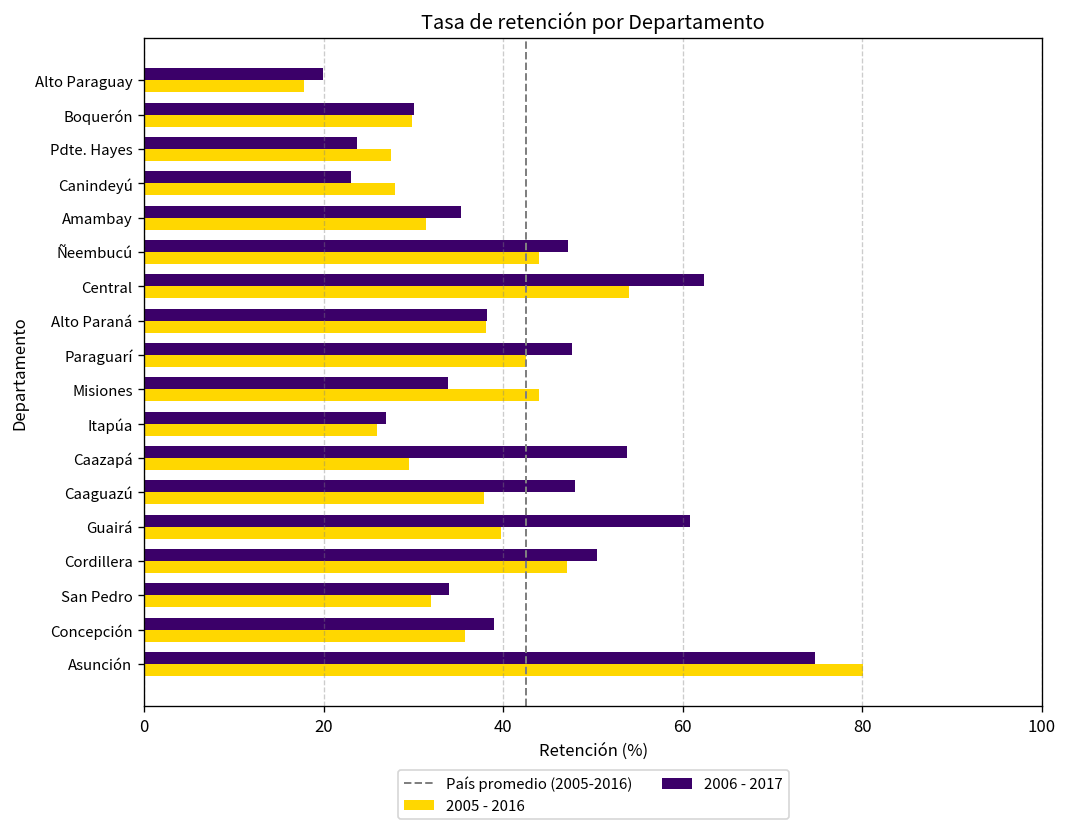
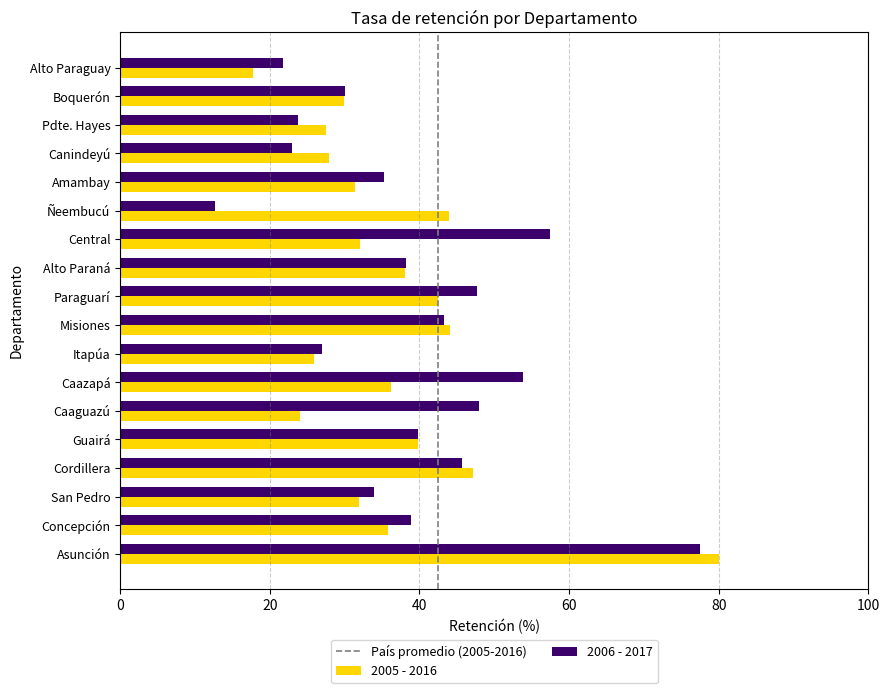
2006 - 2017, Alto Paraguay: 20 -> 22
2006 - 2017, Ñeembucú: 47 -> 13
2006 - 2017, Central: 62 -> 57
2005 - 2016, Central: 54 -> 32
2006 - 2017, Misiones: 34 -> 43
2005 - 2016, Caazapá: 30 -> 36
2005 - 2016, Caaguazú: 38 -> 24
2006 - 2017, Guairá: 61 -> 40
2006 - 2017, Cordillera: 50 -> 46
2006 - 2017, Asunción: 75 -> 77
